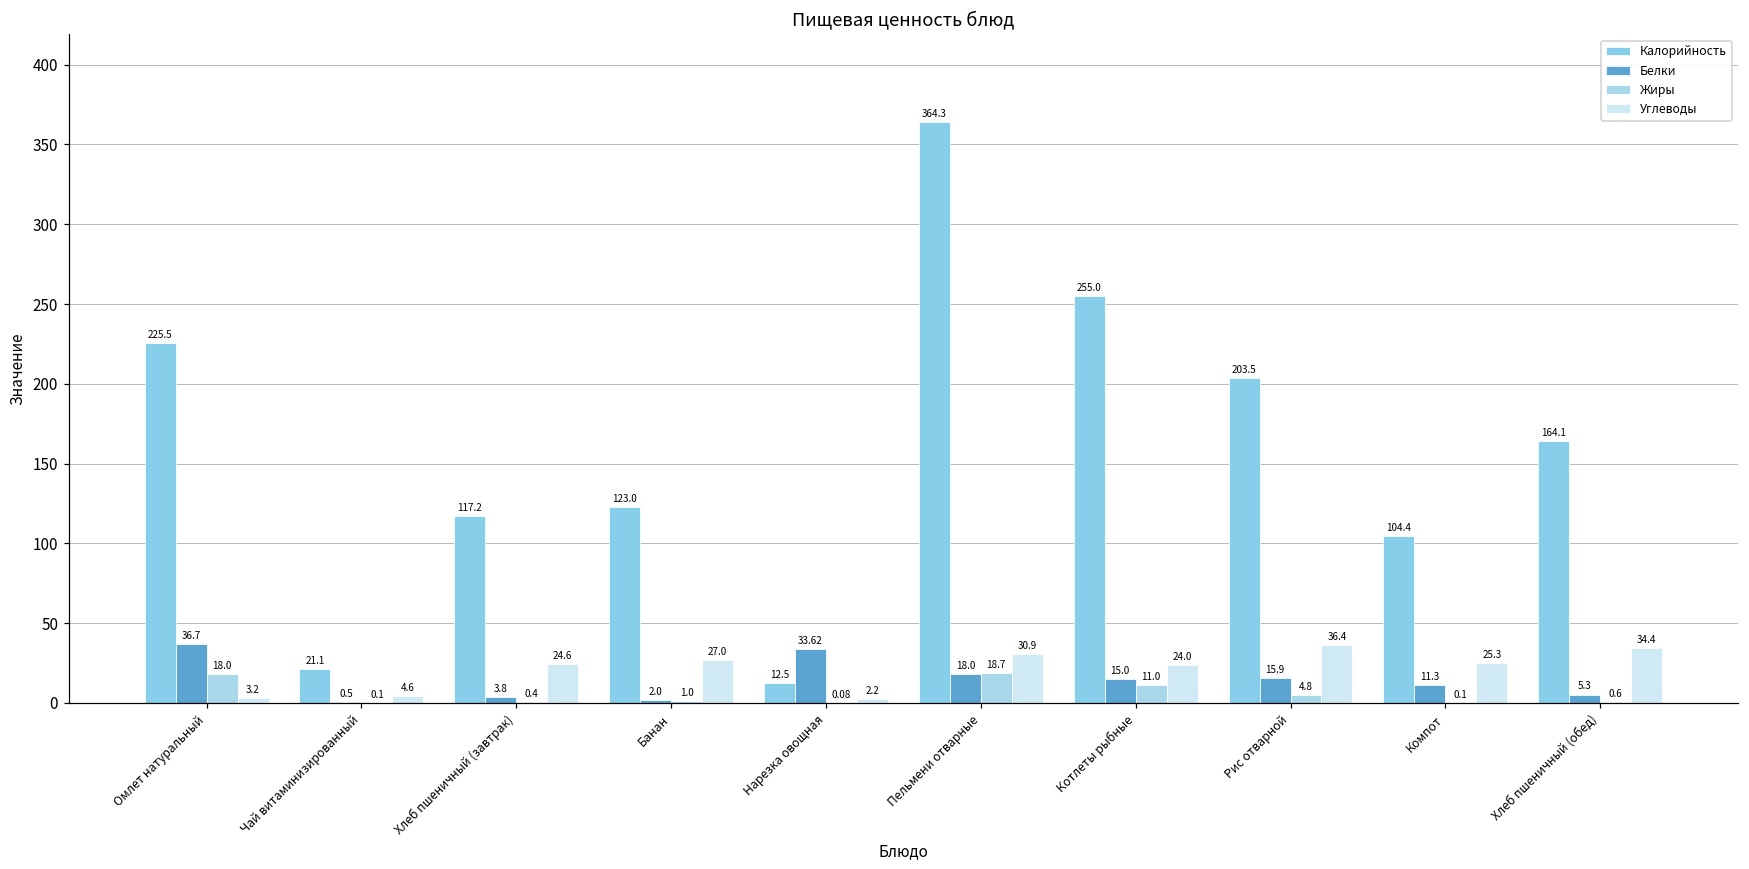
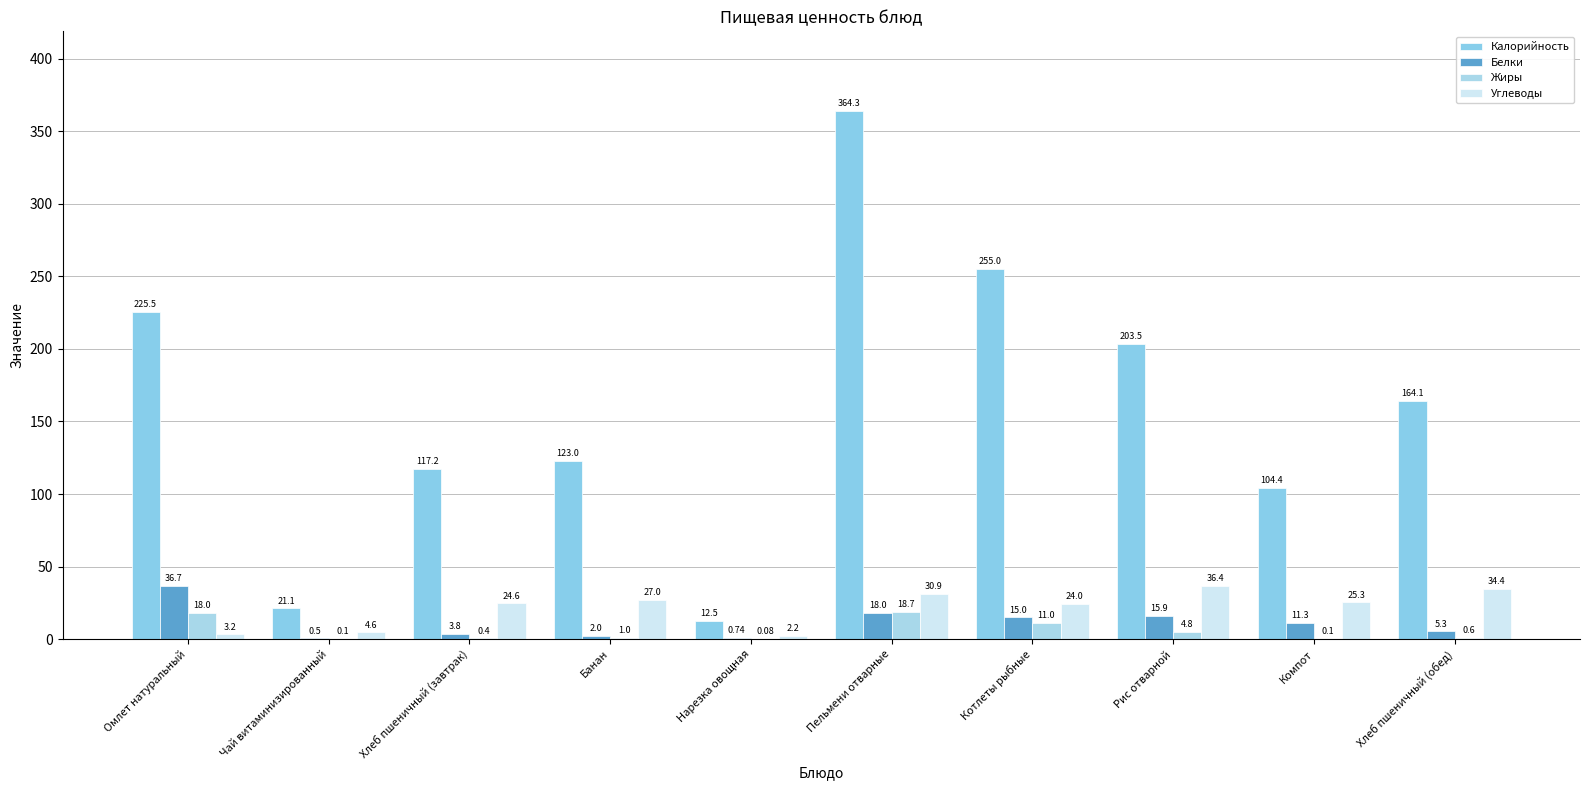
Белки, Нарезка овощная: 33.62 -> 0.74
